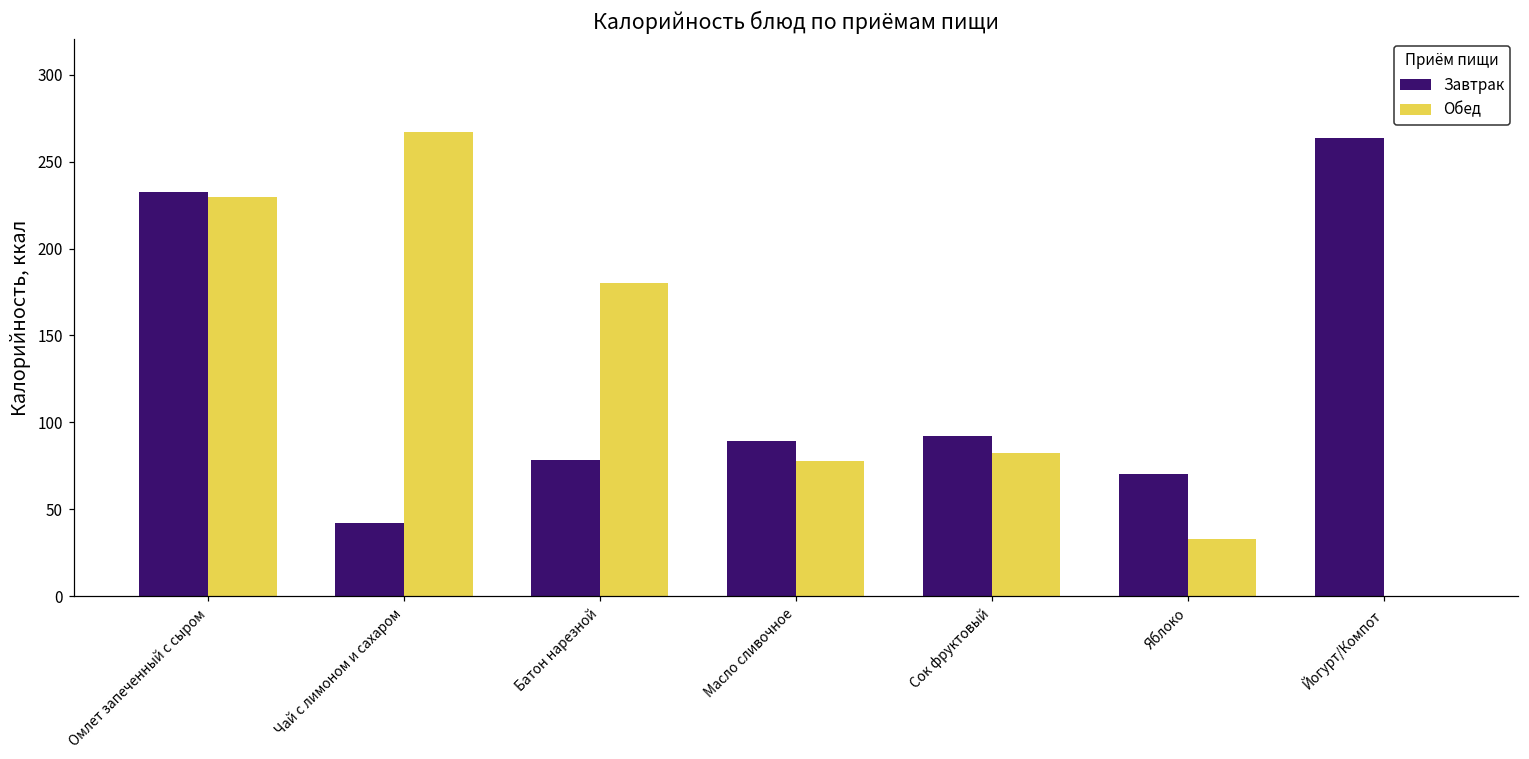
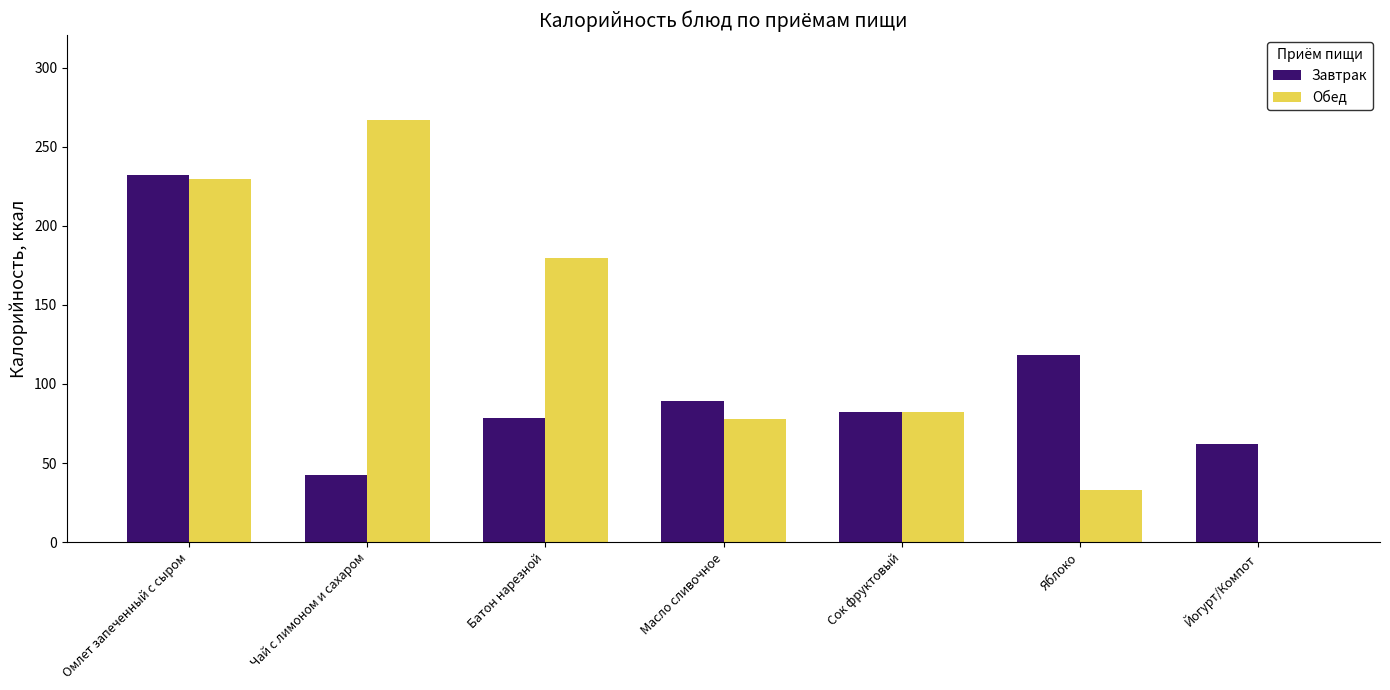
Завтрак, Сок фруктовый: 92 -> 82
Завтрак, Яблоко: 71 -> 119
Завтрак, Йогурт/Компот: 263 -> 62
